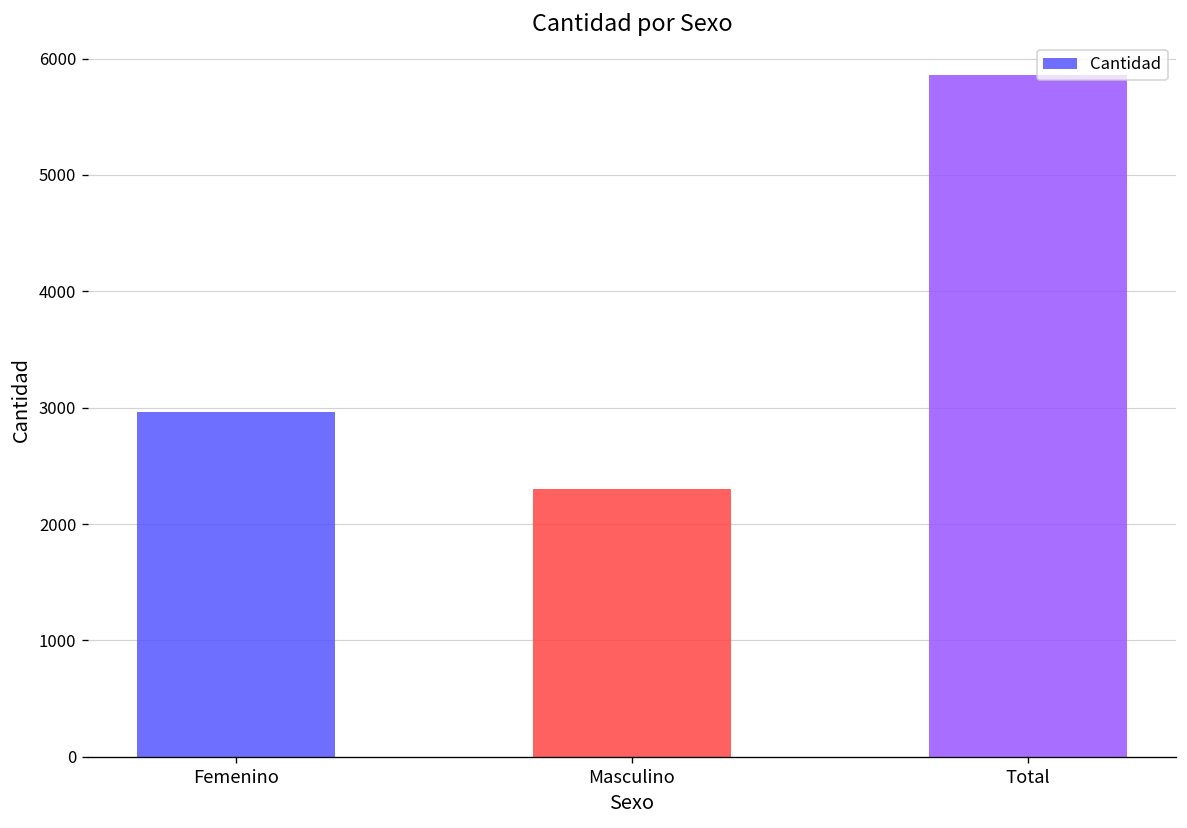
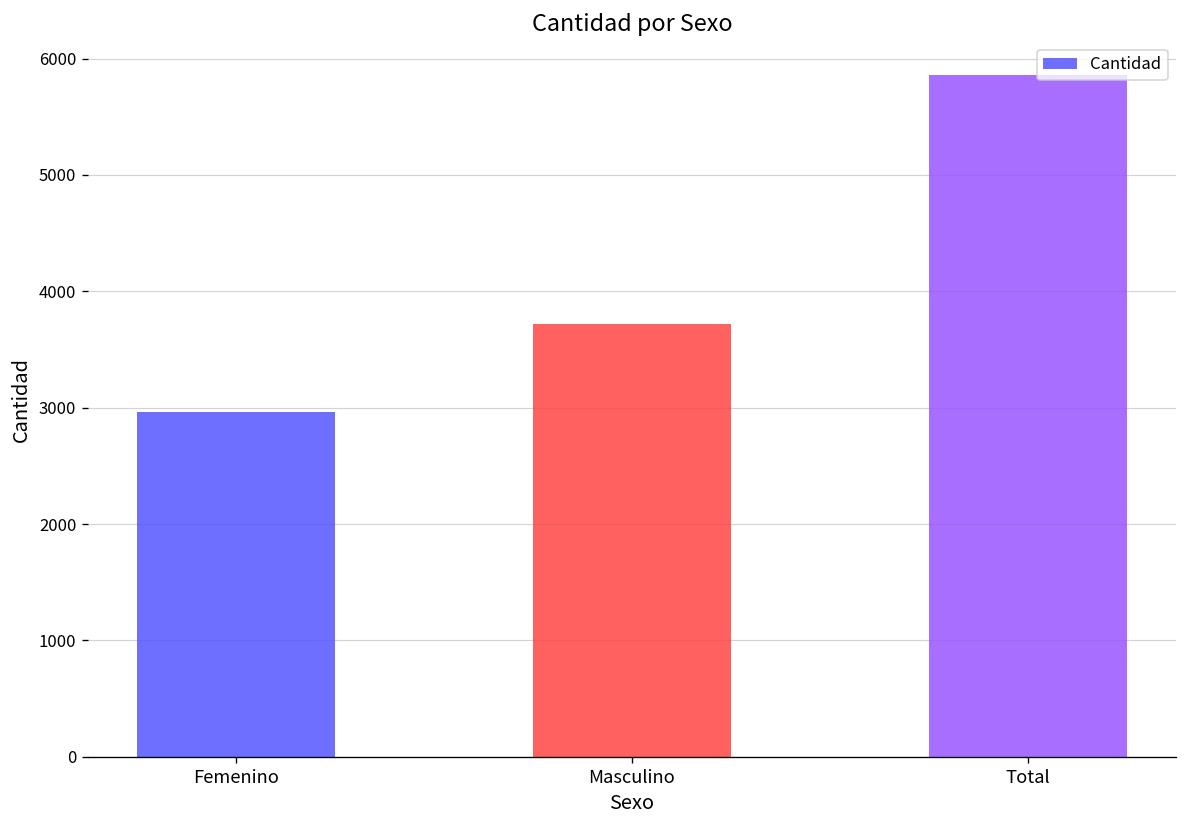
Masculino: 2300 -> 3700
